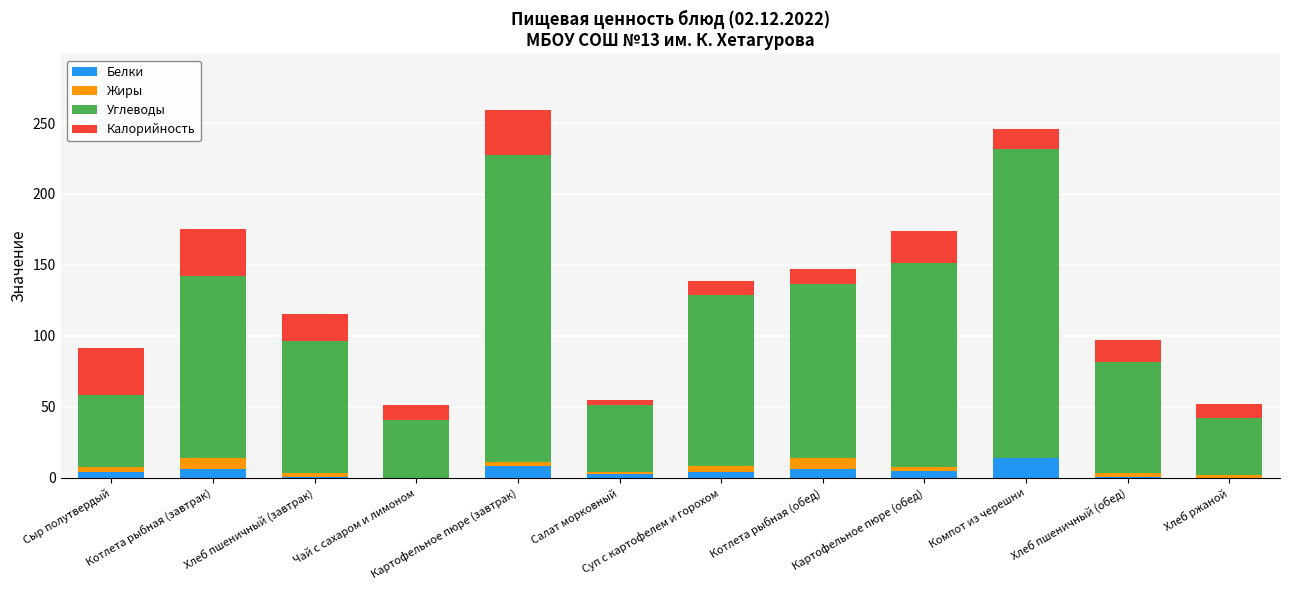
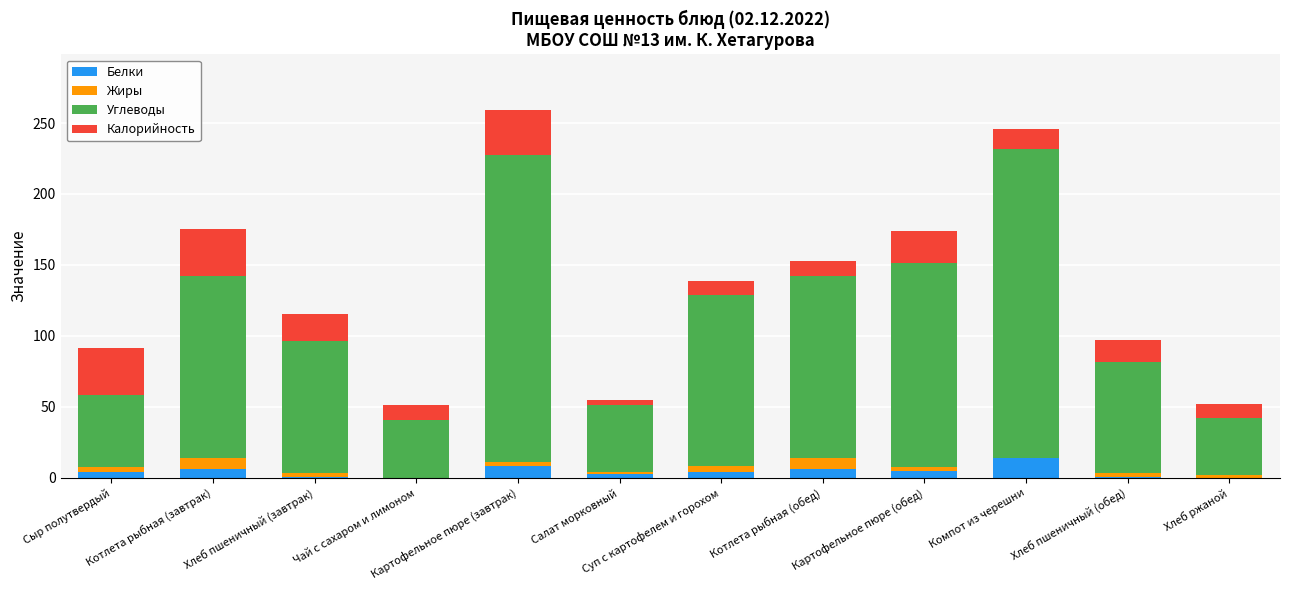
Углеводы, Котлета рыбная (обед): 123 -> 129
